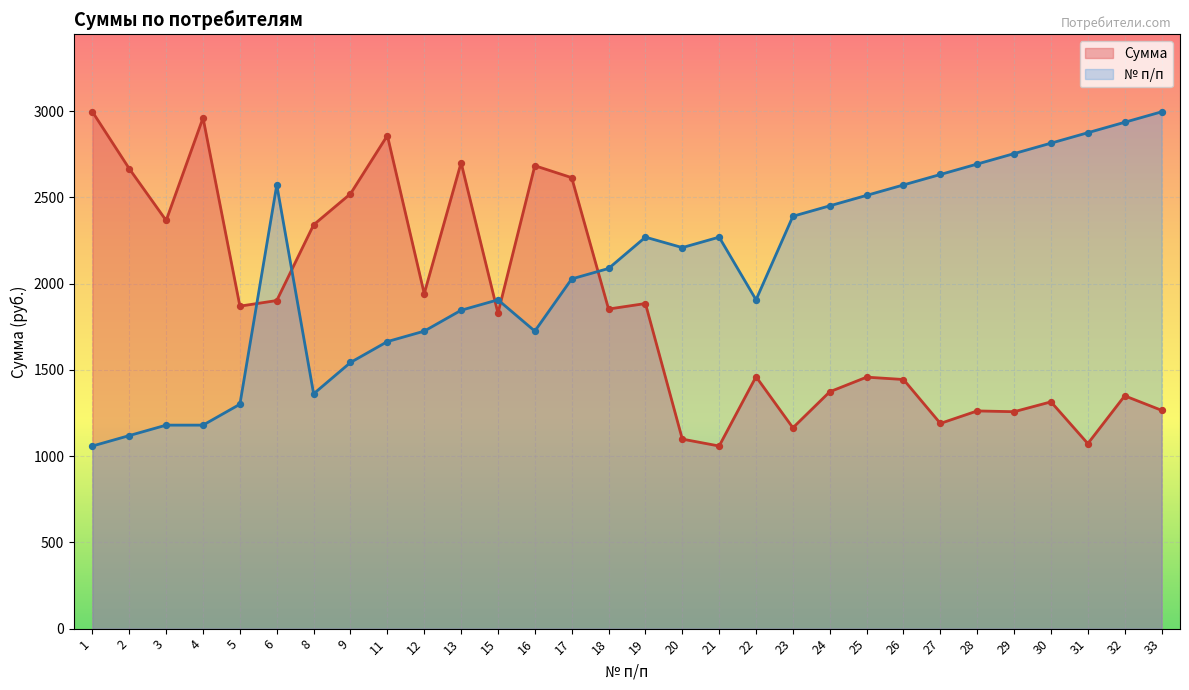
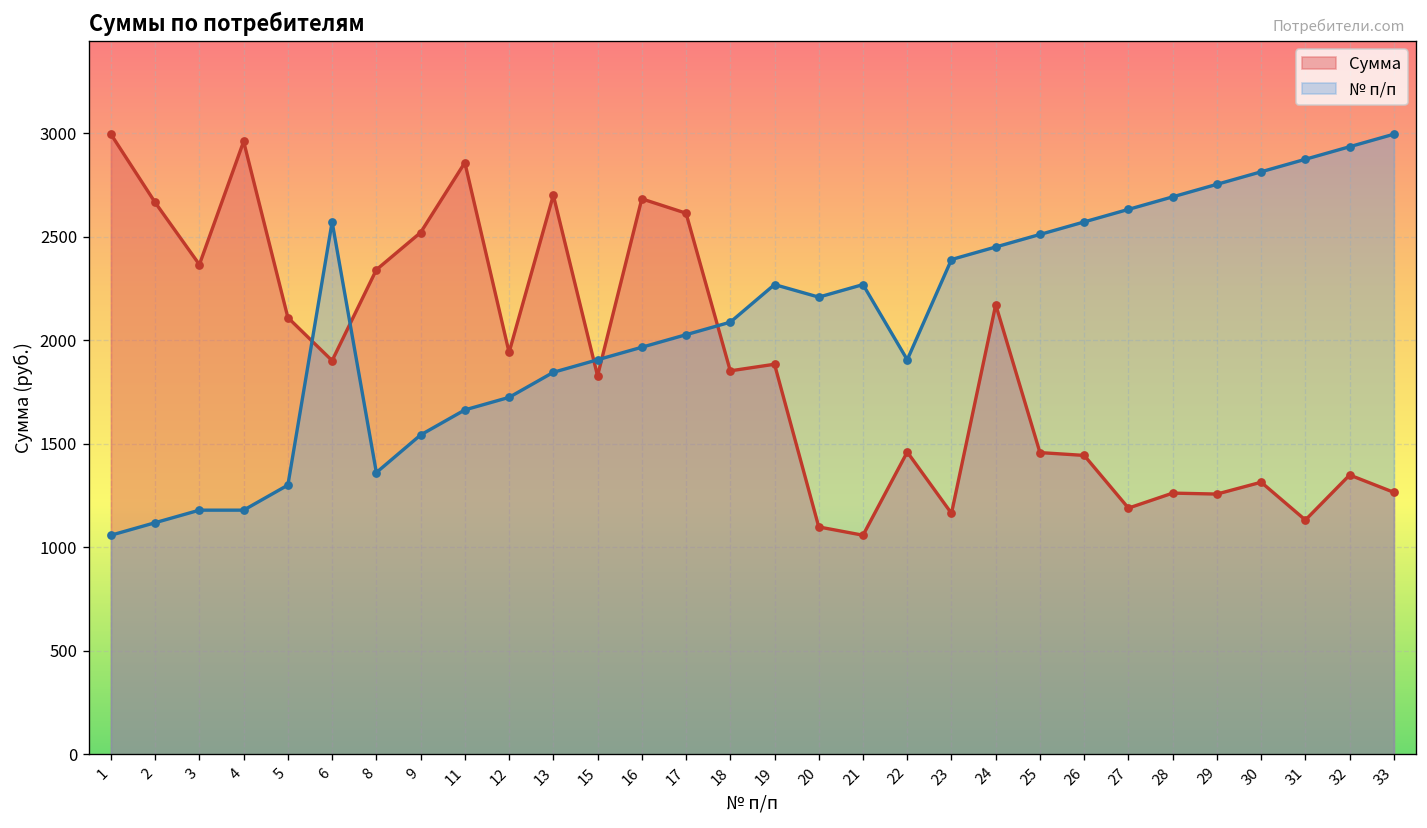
Сумма, 5: 1870 -> 2110
№ п/п, 16: 1720 -> 1970
Сумма, 24: 1370 -> 2170
Сумма, 31: 1070 -> 1130
